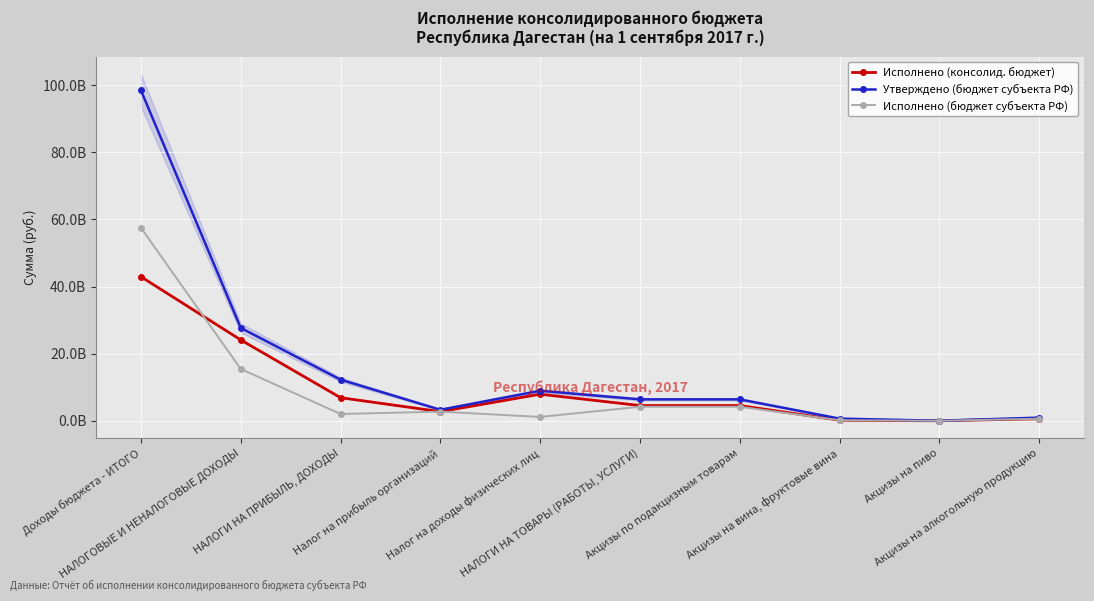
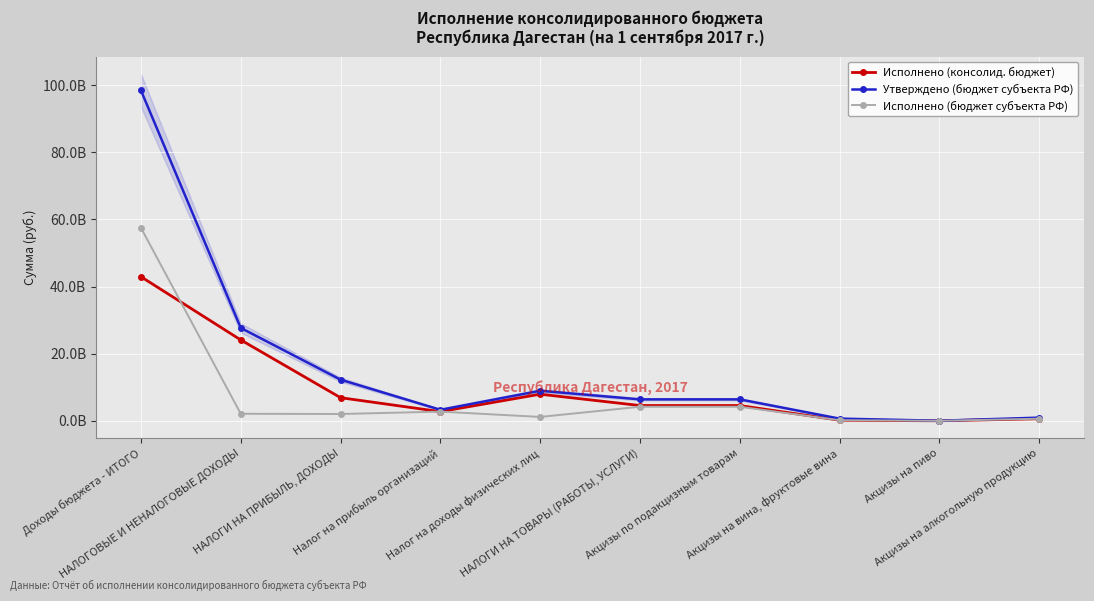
Исполнено (бюджет субъекта РФ), НАЛОГОВЫЕ И НЕНАЛОГОВЫЕ ДОХОДЫ: 15000000000 -> 2000000000
